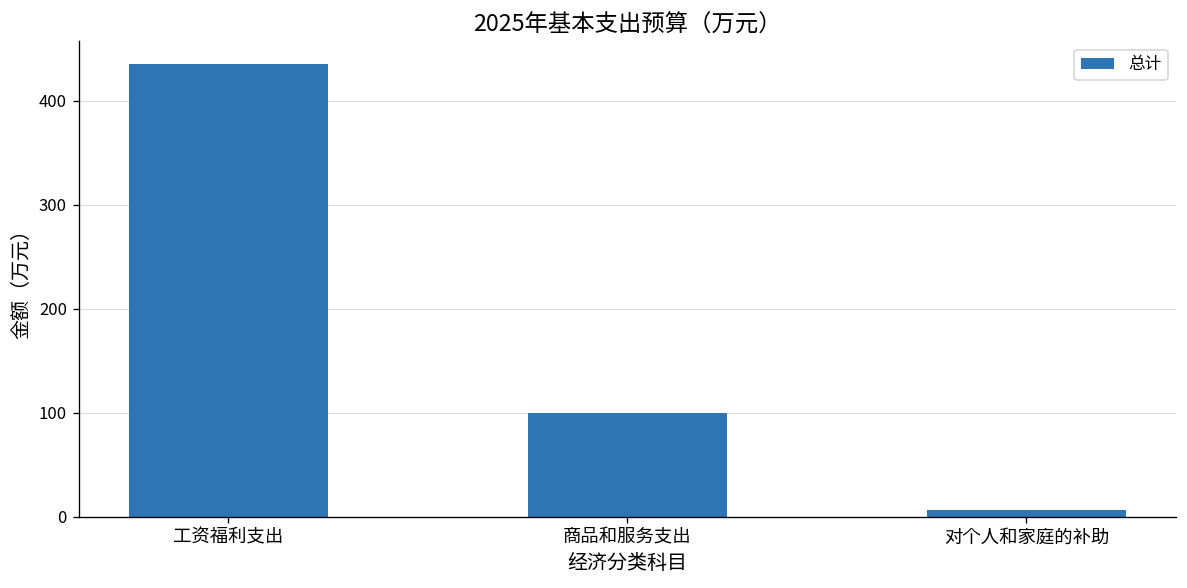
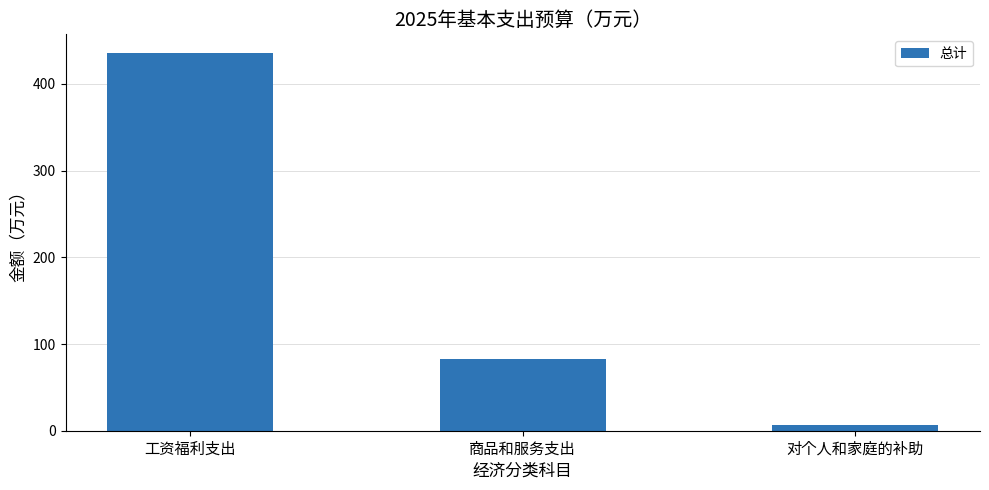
商品和服务支出: 100 -> 80
